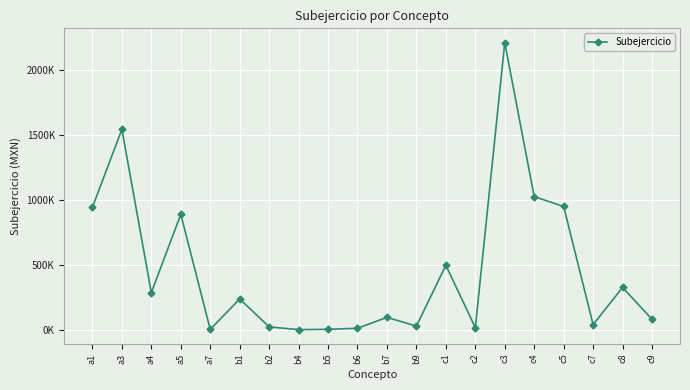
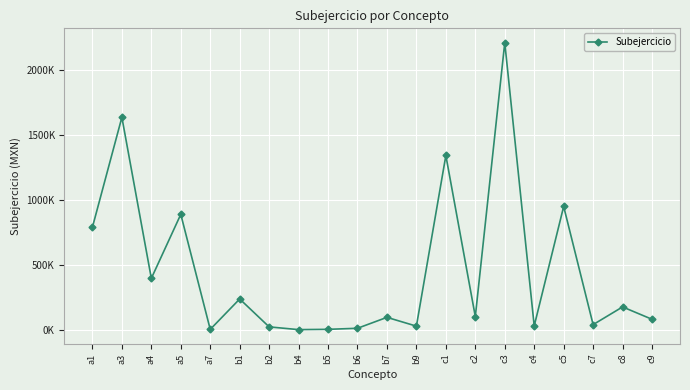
a1: 940000 -> 790000
a3: 1540000 -> 1640000
a4: 290000 -> 400000
c1: 500000 -> 1340000
c2: 20000 -> 100000
c4: 1030000 -> 30000
c8: 330000 -> 180000
